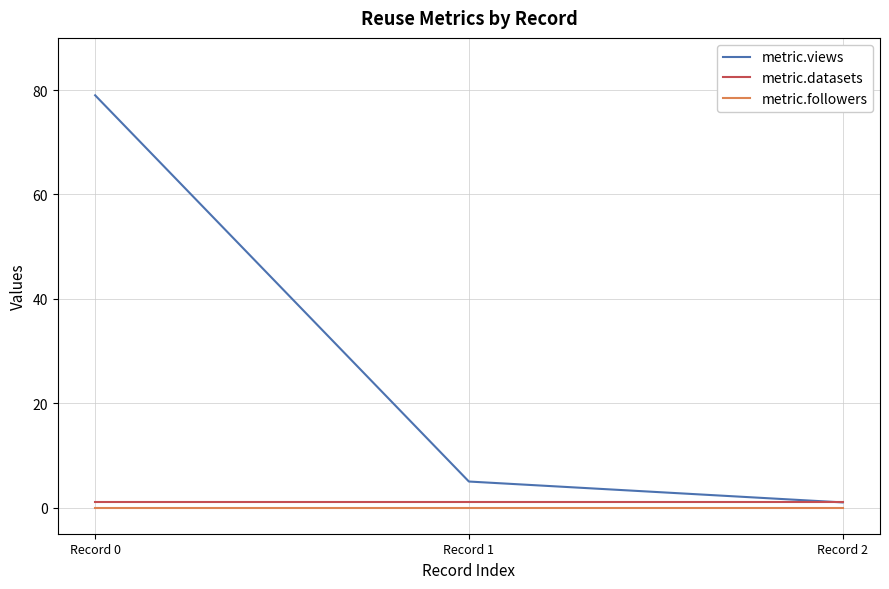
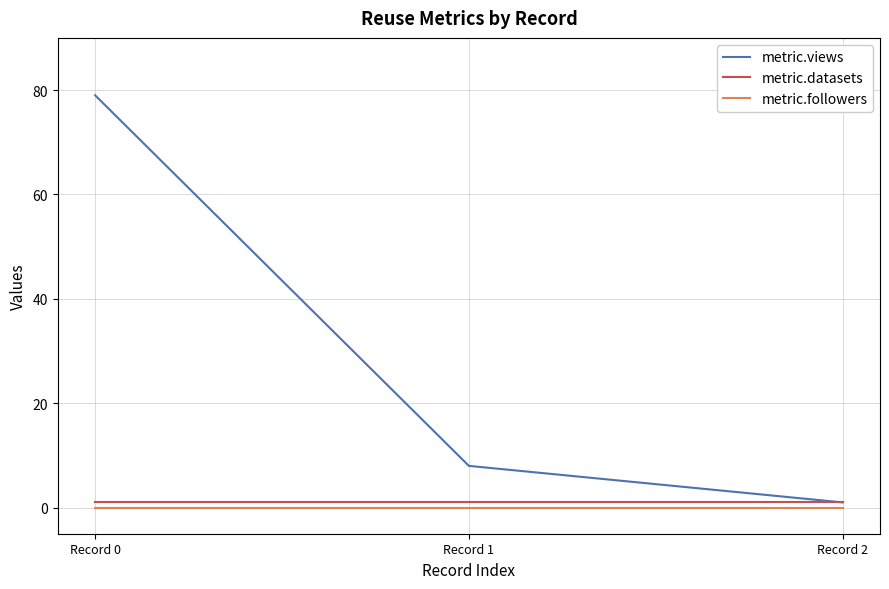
metric.views, Record 1: 5 -> 8
